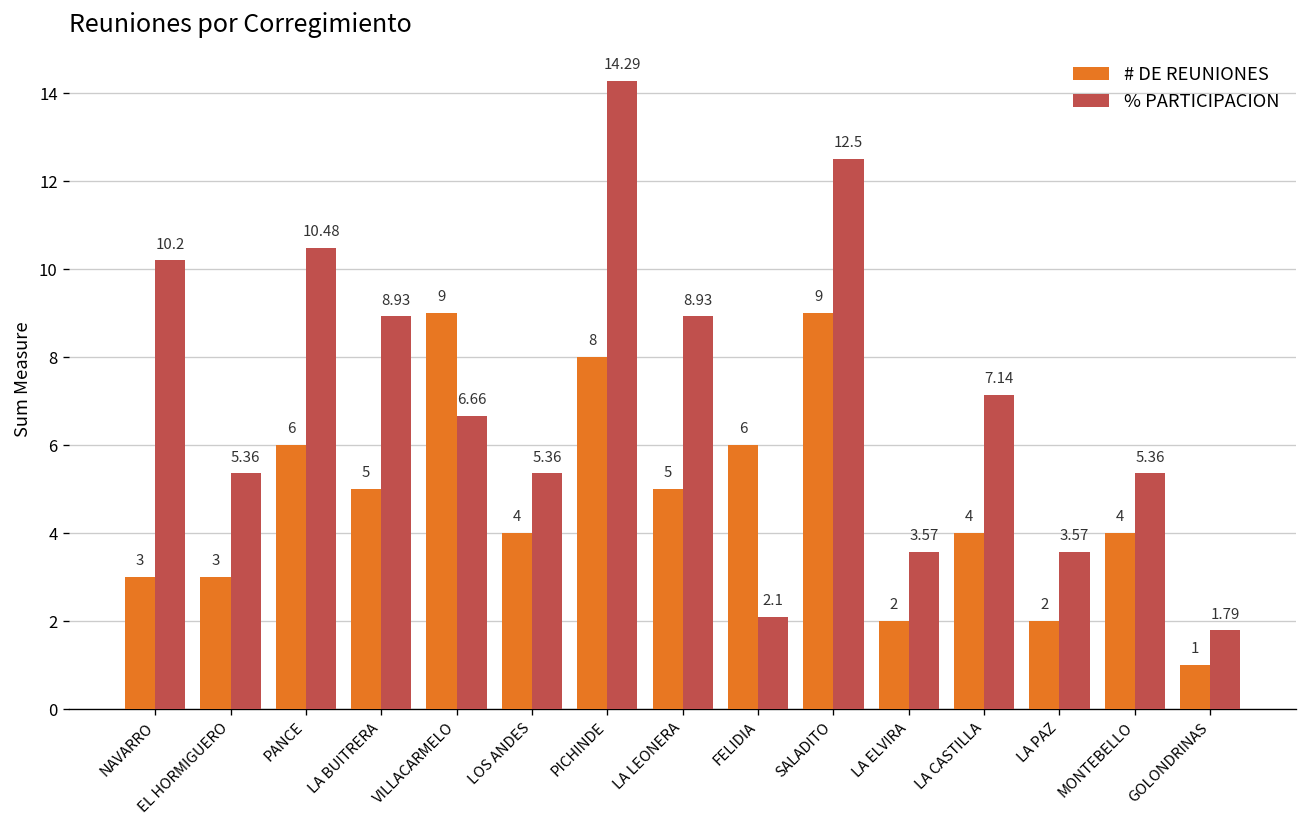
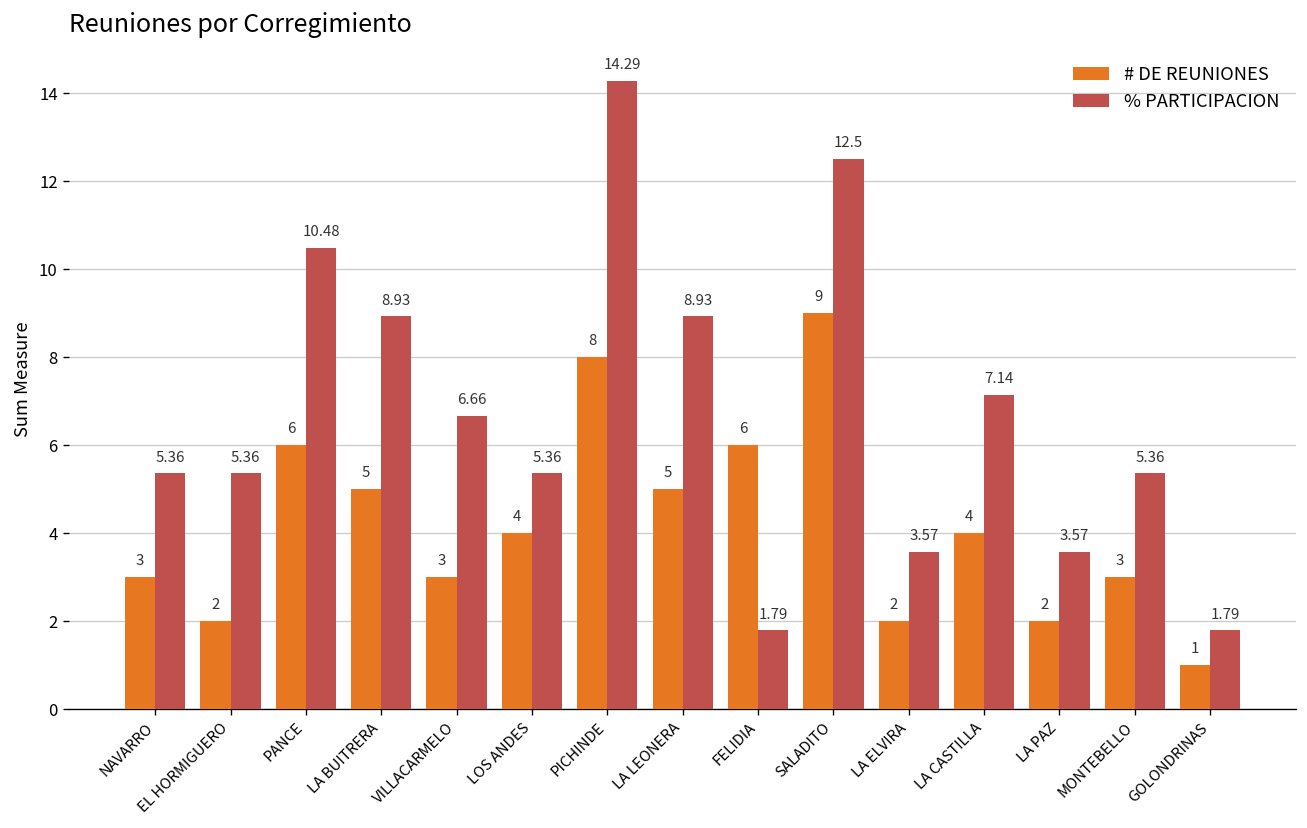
% PARTICIPACION, NAVARRO: 10.2 -> 5.36
# DE REUNIONES, EL HORMIGUERO: 3 -> 2
# DE REUNIONES, VILLACARMELO: 9 -> 3
% PARTICIPACION, FELIDIA: 2.1 -> 1.79
# DE REUNIONES, MONTEBELLO: 4 -> 3
